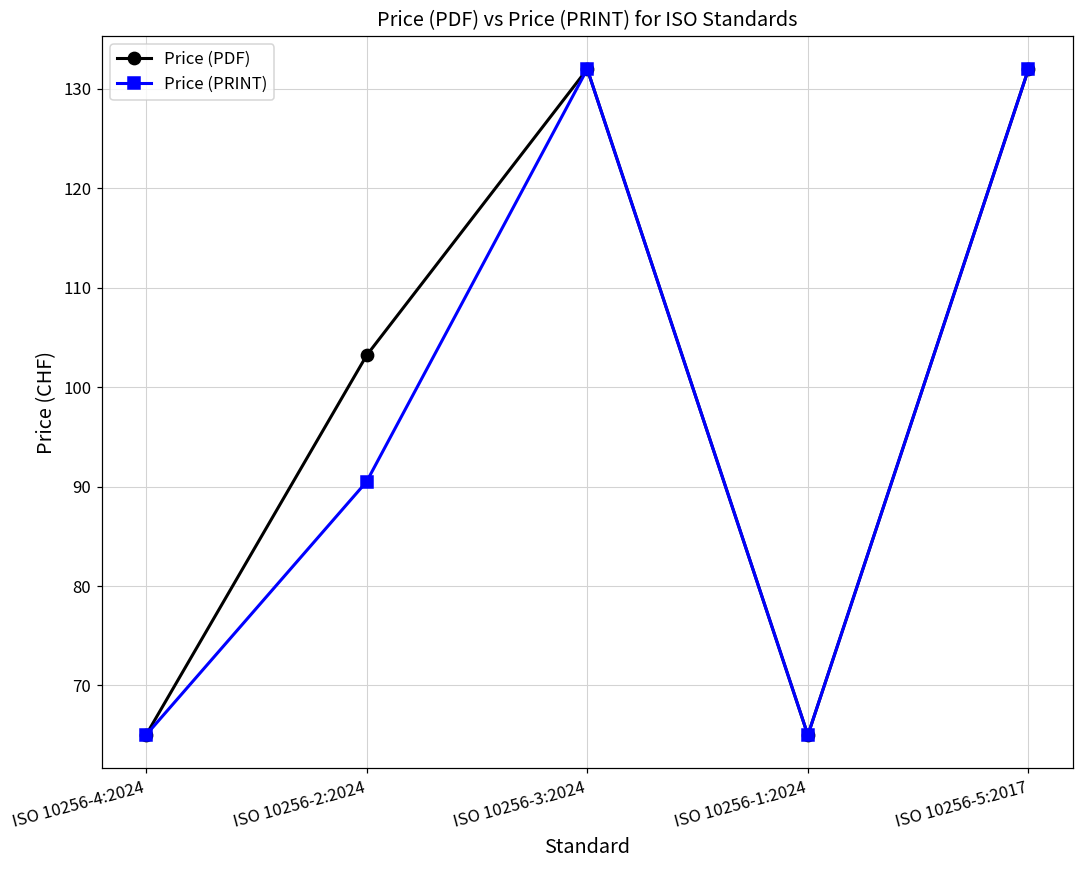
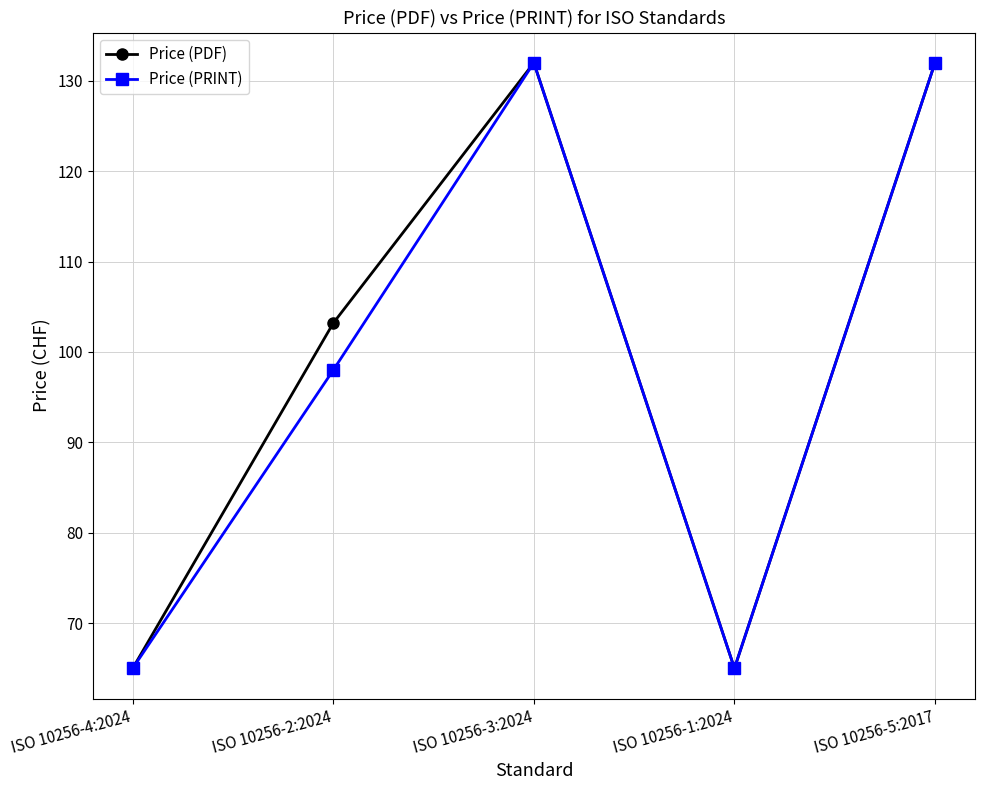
Price (PRINT), ISO 10256-2:2024: 91 -> 98
